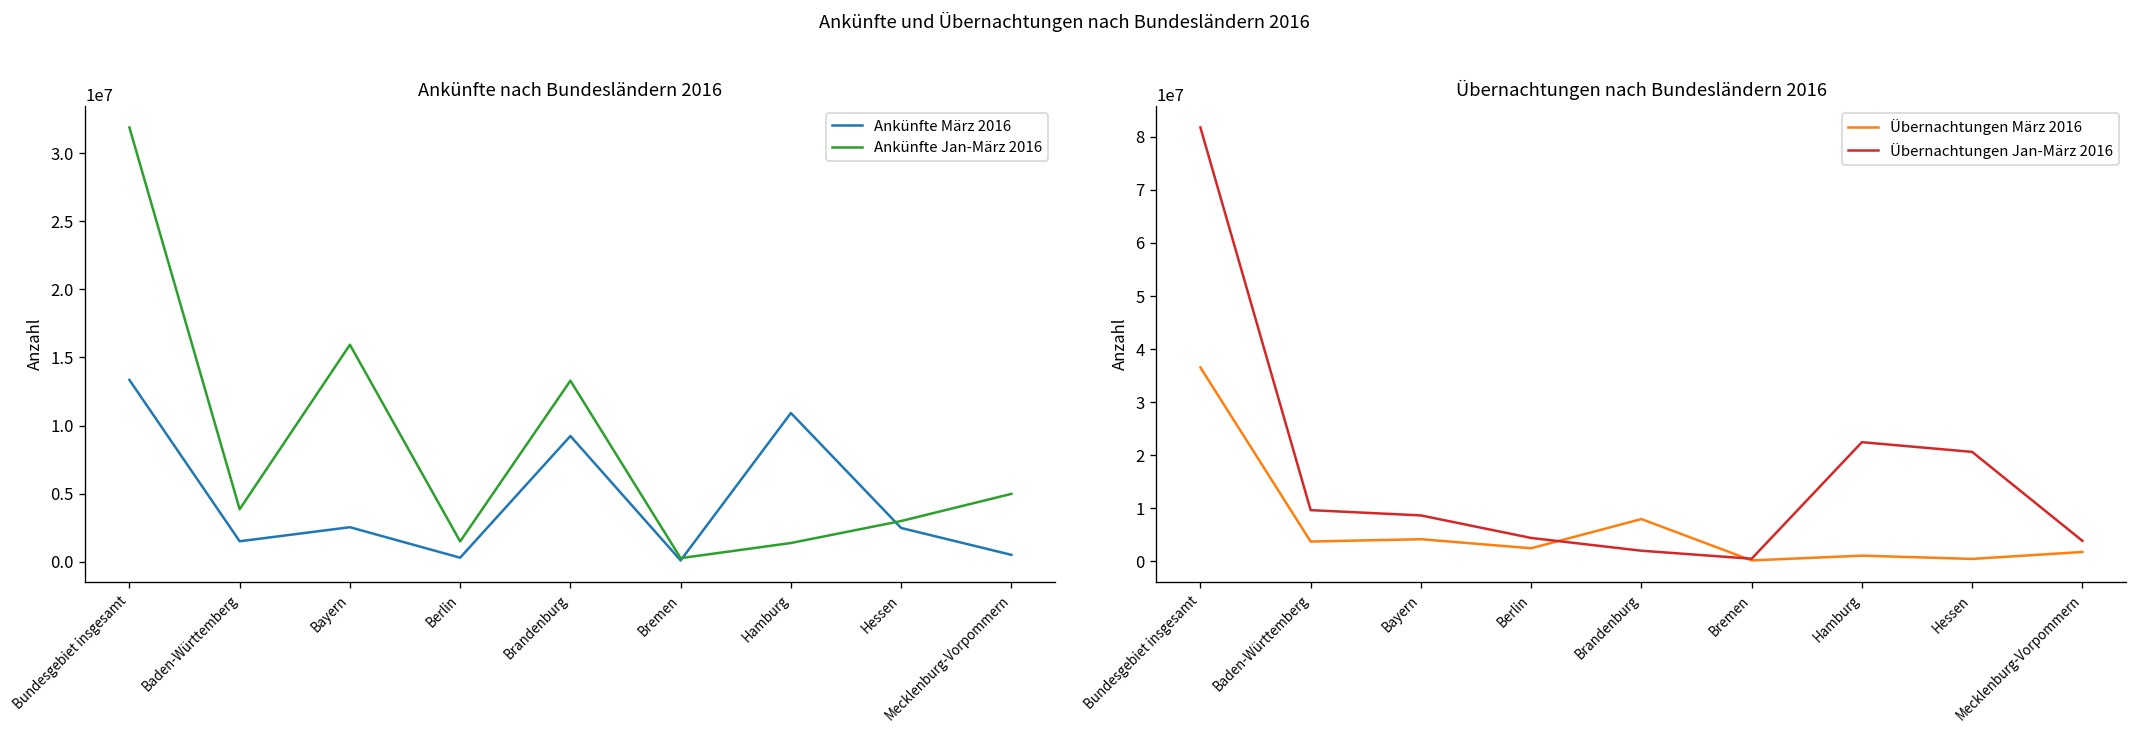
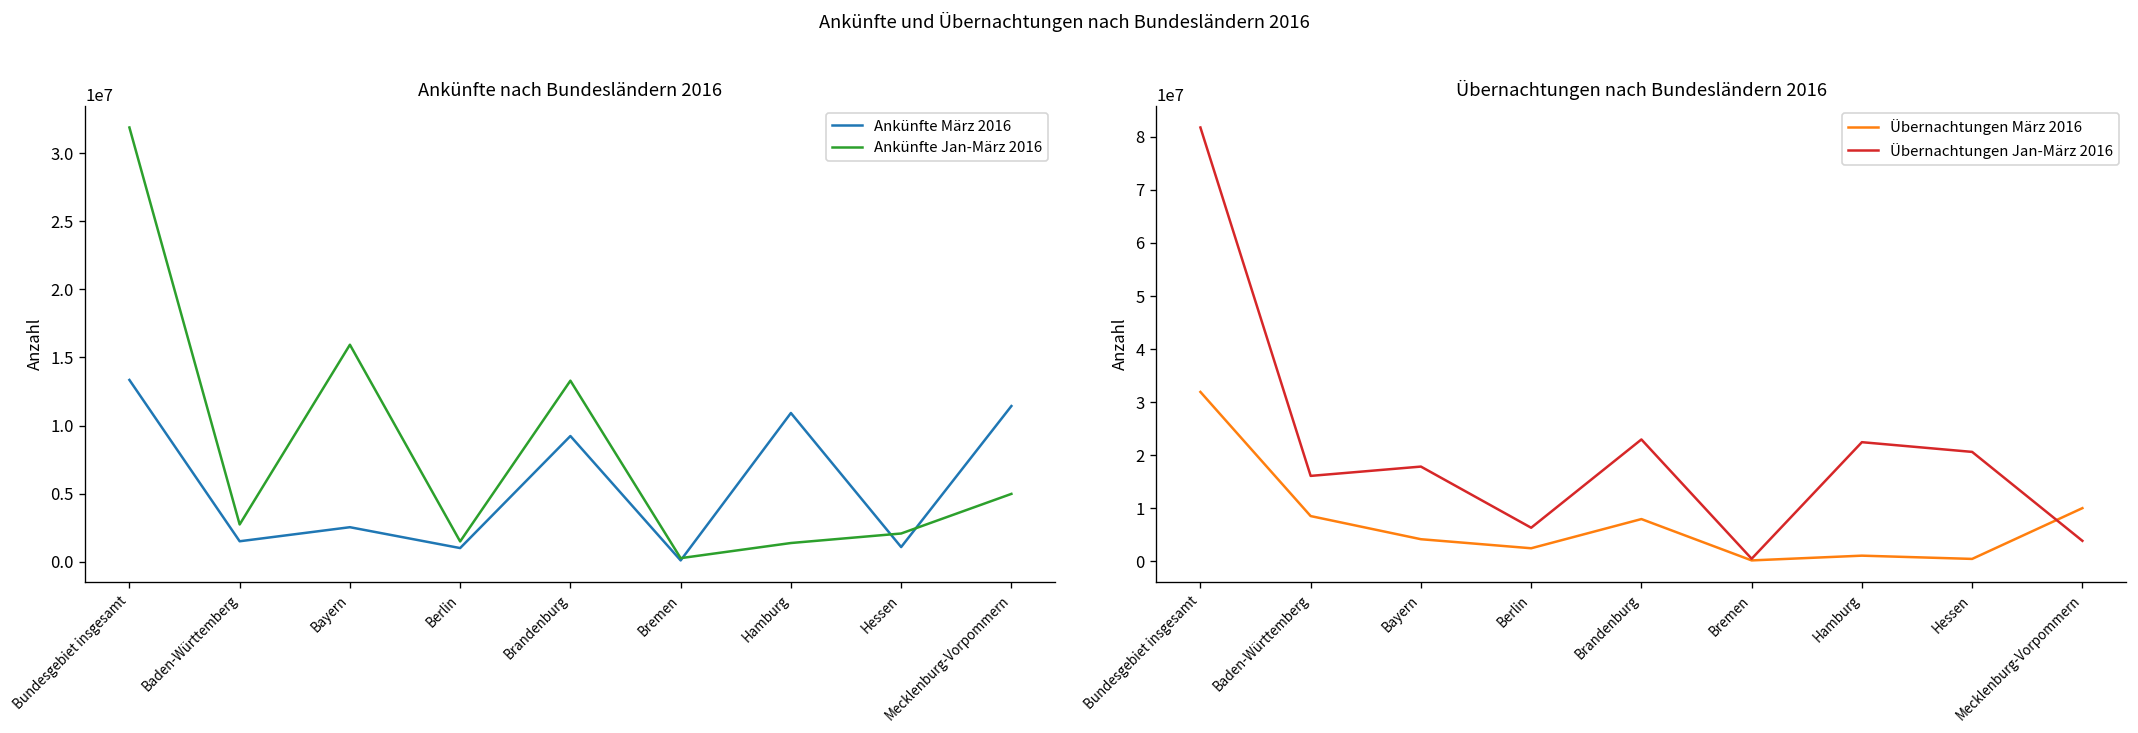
Ankünfte nach Bundesländern 2016, Ankünfte Jan-März 2016, Baden-Württemberg: 3800000 -> 2700000
Ankünfte nach Bundesländern 2016, Ankünfte März 2016, Berlin: 300000 -> 1000000
Ankünfte nach Bundesländern 2016, Ankünfte März 2016, Hessen: 2500000 -> 1100000
Ankünfte nach Bundesländern 2016, Ankünfte Jan-März 2016, Hessen: 3000000 -> 2100000
Ankünfte nach Bundesländern 2016, Ankünfte März 2016, Mecklenburg-Vorpommern: 500000 -> 11400000
Übernachtungen nach Bundesländern 2016, Übernachtungen März 2016, Bundesgebiet insgesamt: 37000000 -> 32000000
Übernachtungen nach Bundesländern 2016, Übernachtungen März 2016, Baden-Württemberg: 4000000 -> 9000000
Übernachtungen nach Bundesländern 2016, Übernachtungen Jan-März 2016, Baden-Württemberg: 10000000 -> 16000000
Übernachtungen nach Bundesländern 2016, Übernachtungen Jan-März 2016, Bayern: 9000000 -> 18000000
Übernachtungen nach Bundesländern 2016, Übernachtungen Jan-März 2016, Berlin: 4000000 -> 6000000
Übernachtungen nach Bundesländern 2016, Übernachtungen Jan-März 2016, Brandenburg: 2000000 -> 23000000
Übernachtungen nach Bundesländern 2016, Übernachtungen März 2016, Mecklenburg-Vorpommern: 2000000 -> 10000000
